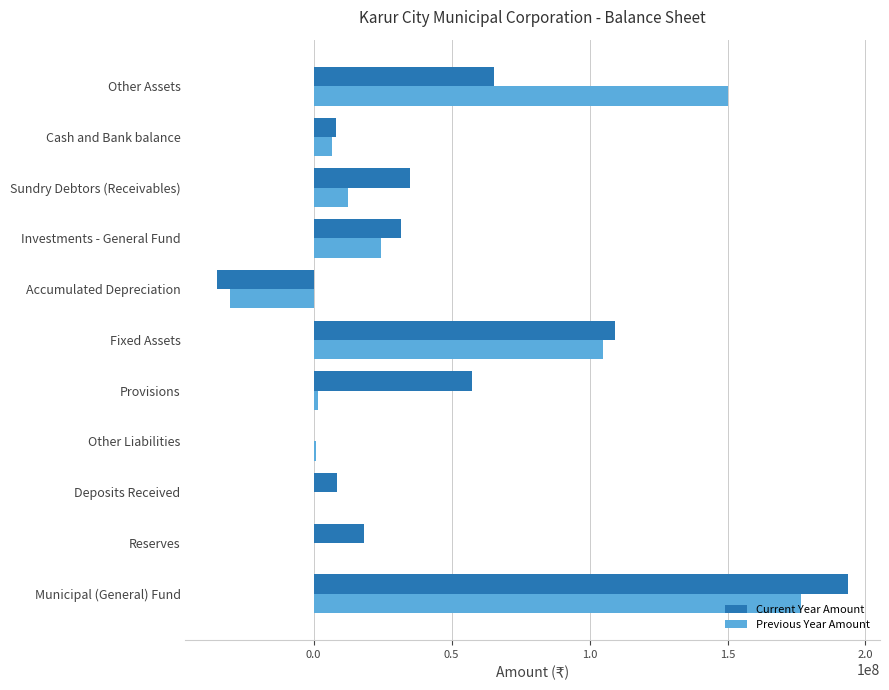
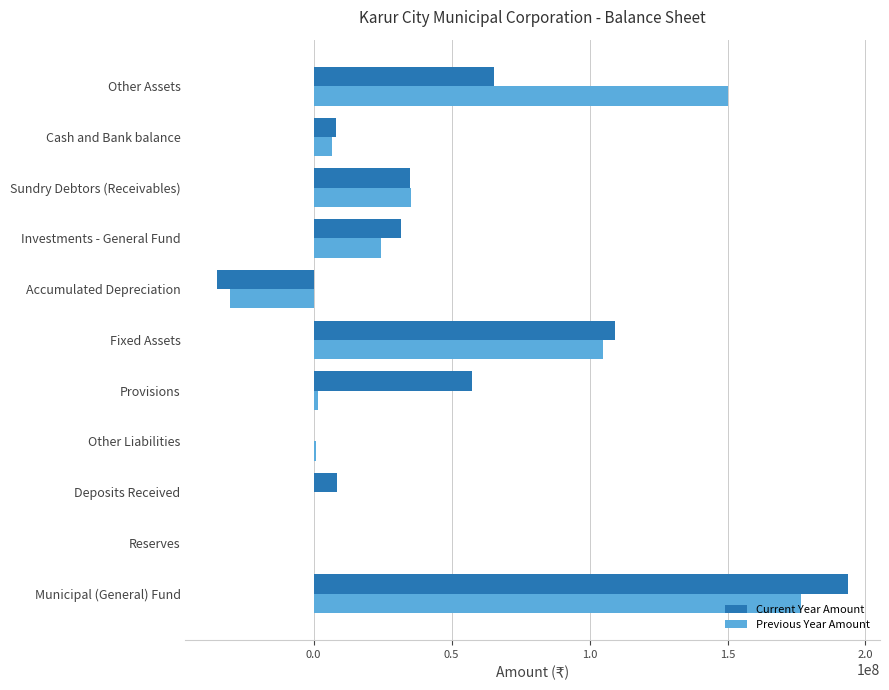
Previous Year Amount, Sundry Debtors (Receivables): 13000000 -> 35000000
Current Year Amount, Reserves: 18000000 -> 0
